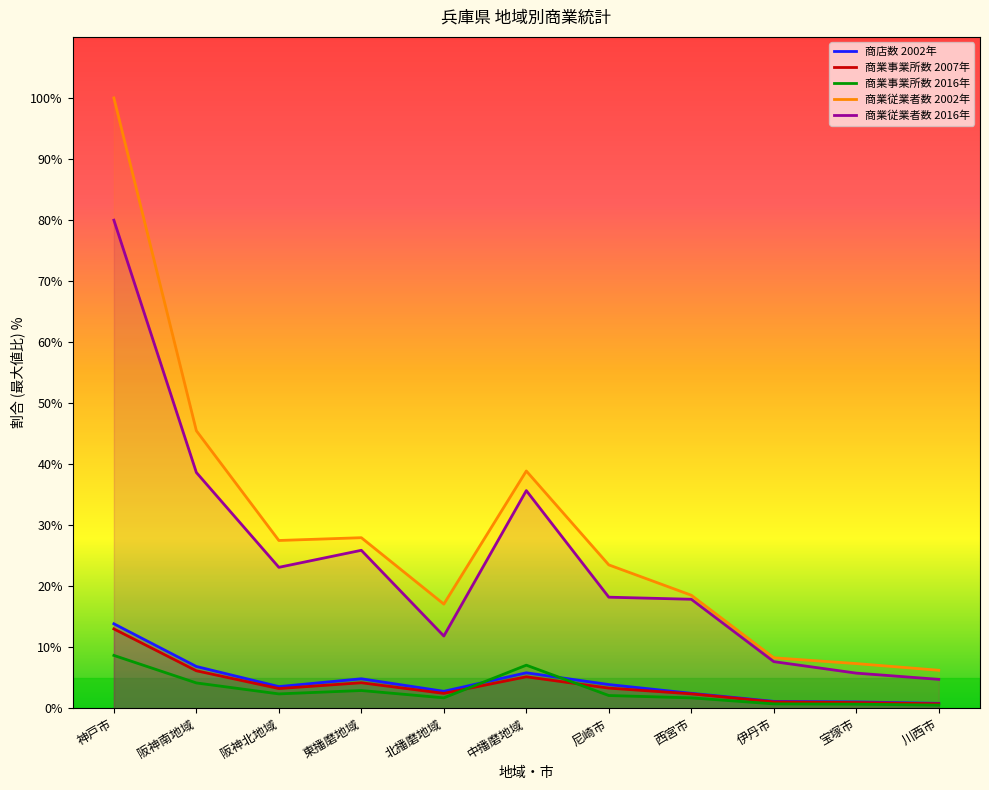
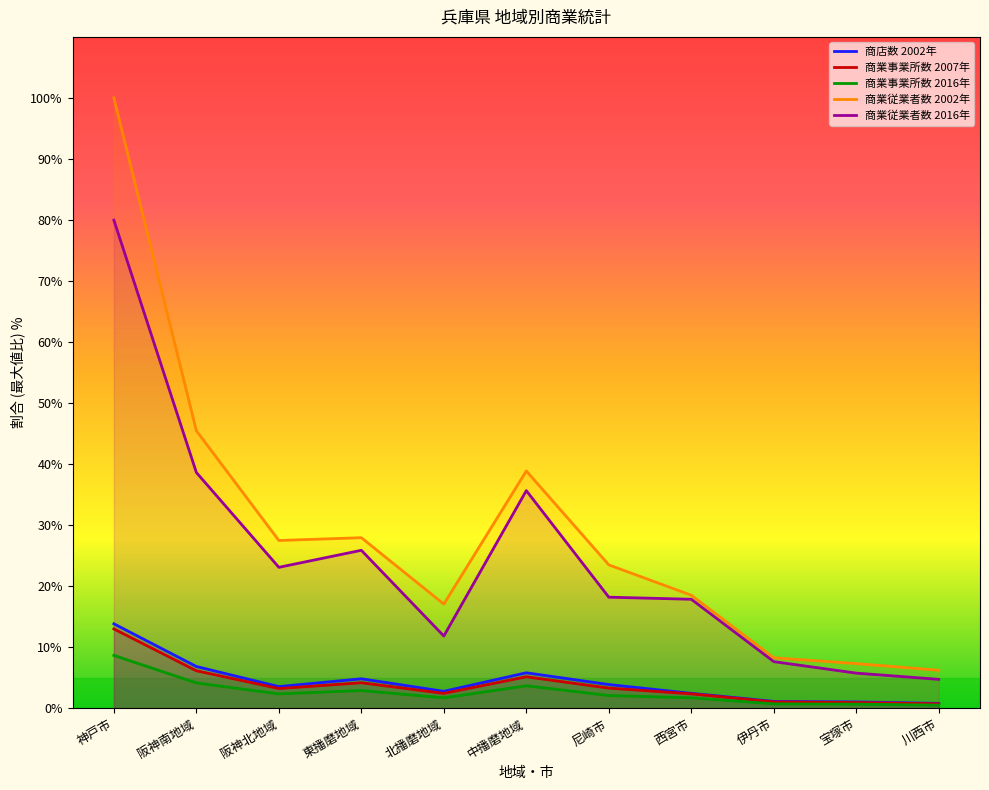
商業事業所数 2016年, 中播磨地域: 7% -> 4%
